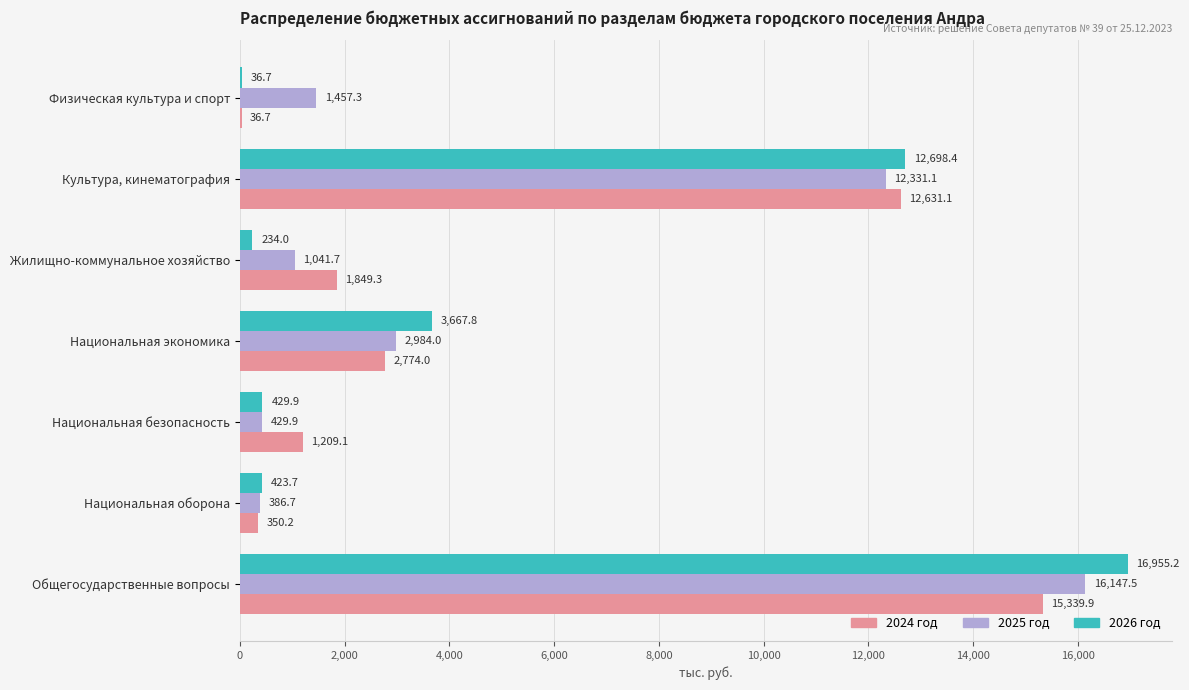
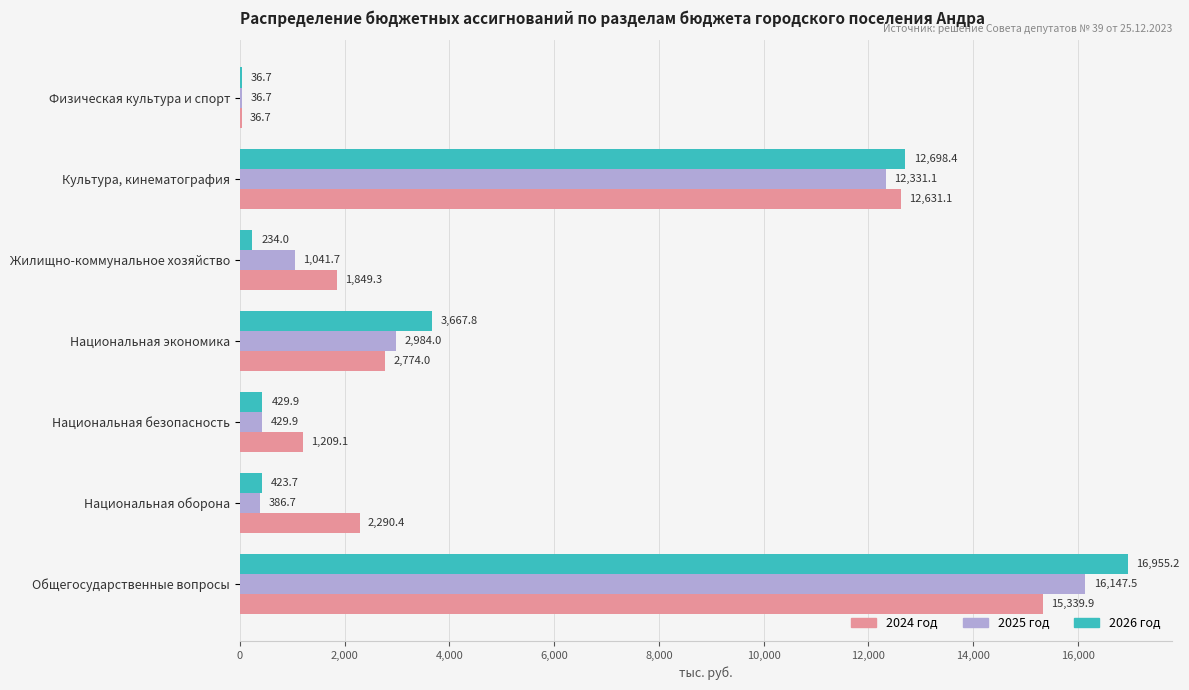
2025 год, Физическая культура и спорт: 1,457.3 -> 36.7
2024 год, Национальная оборона: 350.2 -> 2,290.4
